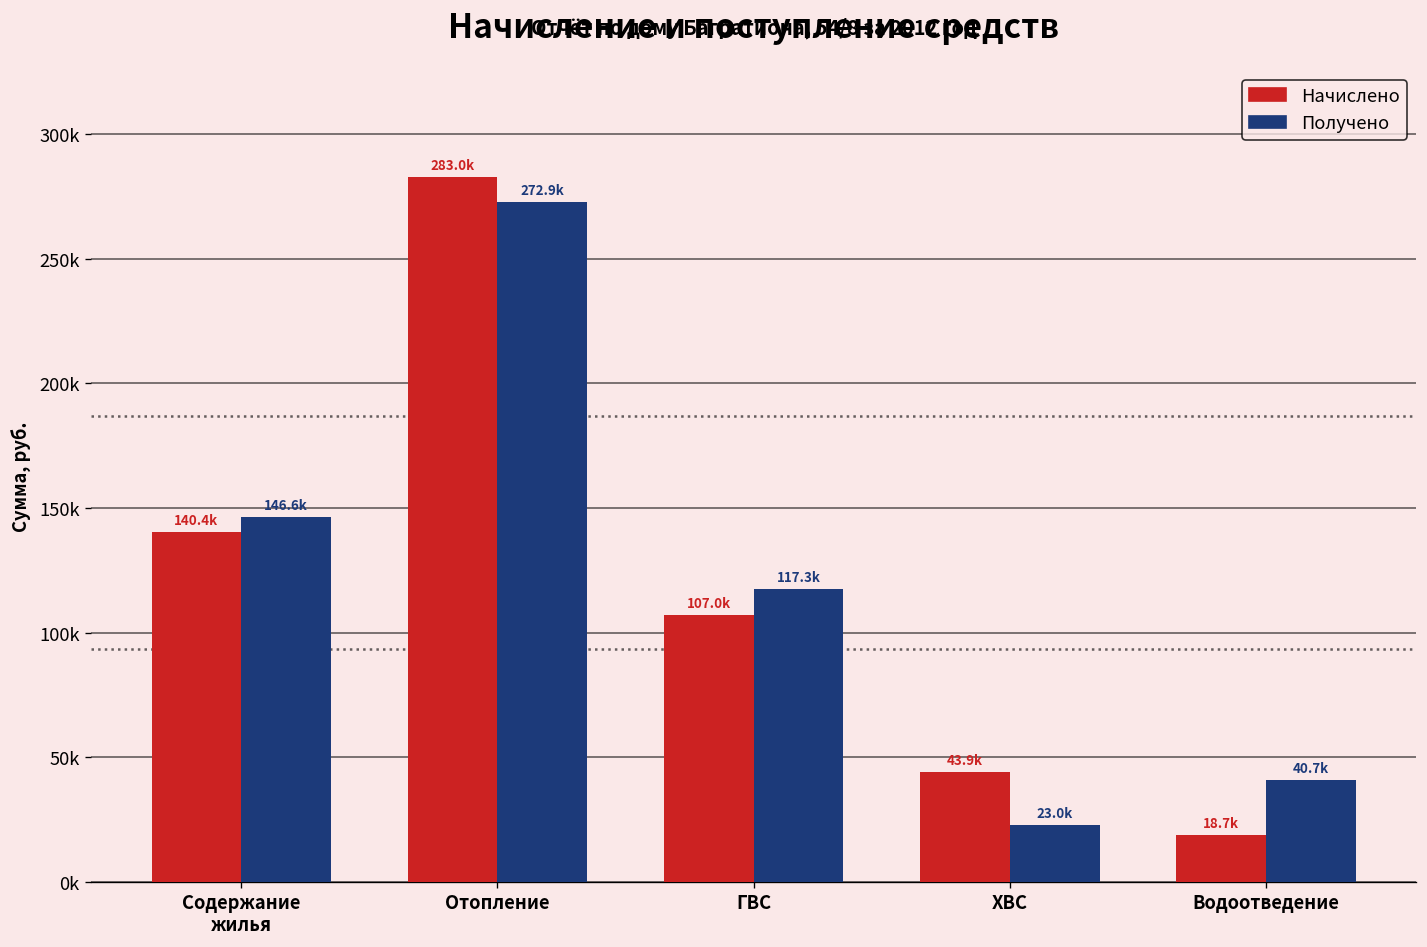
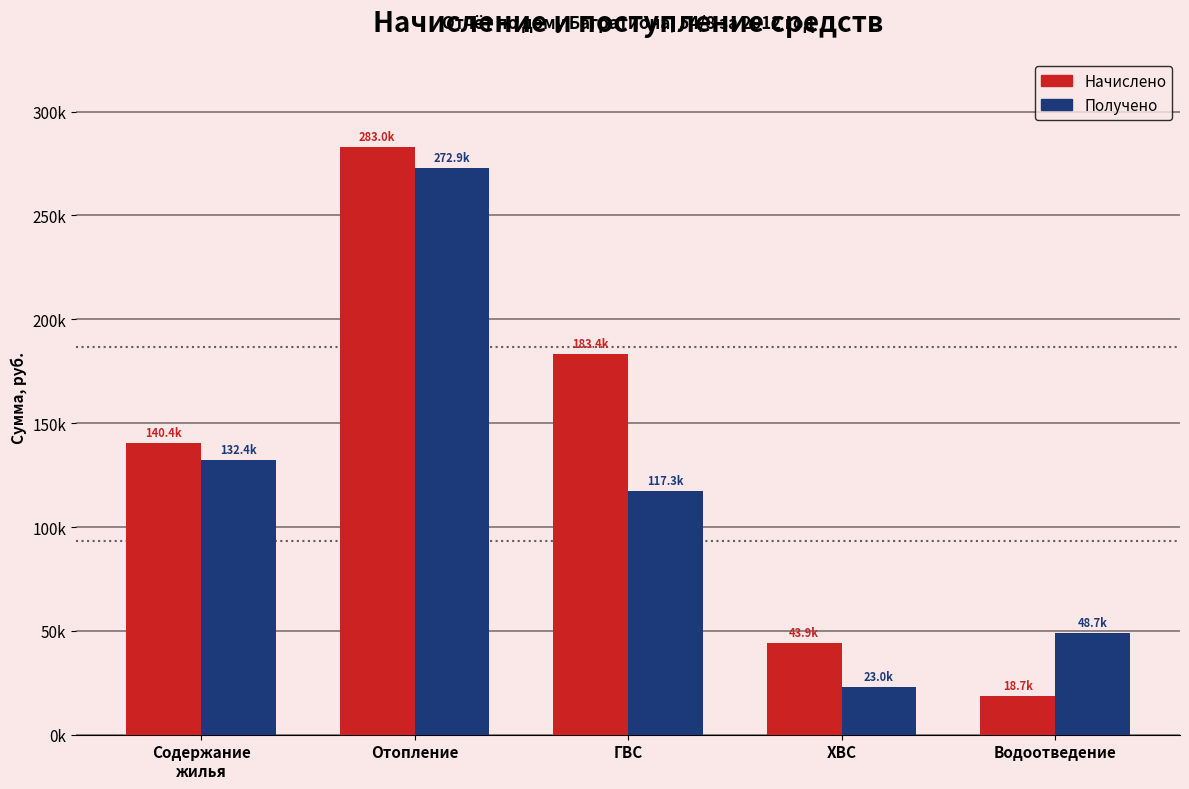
Получено, Содержание жилья: 146.6k -> 132.4k
Начислено, ГВС: 107.0k -> 183.4k
Получено, Водоотведение: 40.7k -> 48.7k
